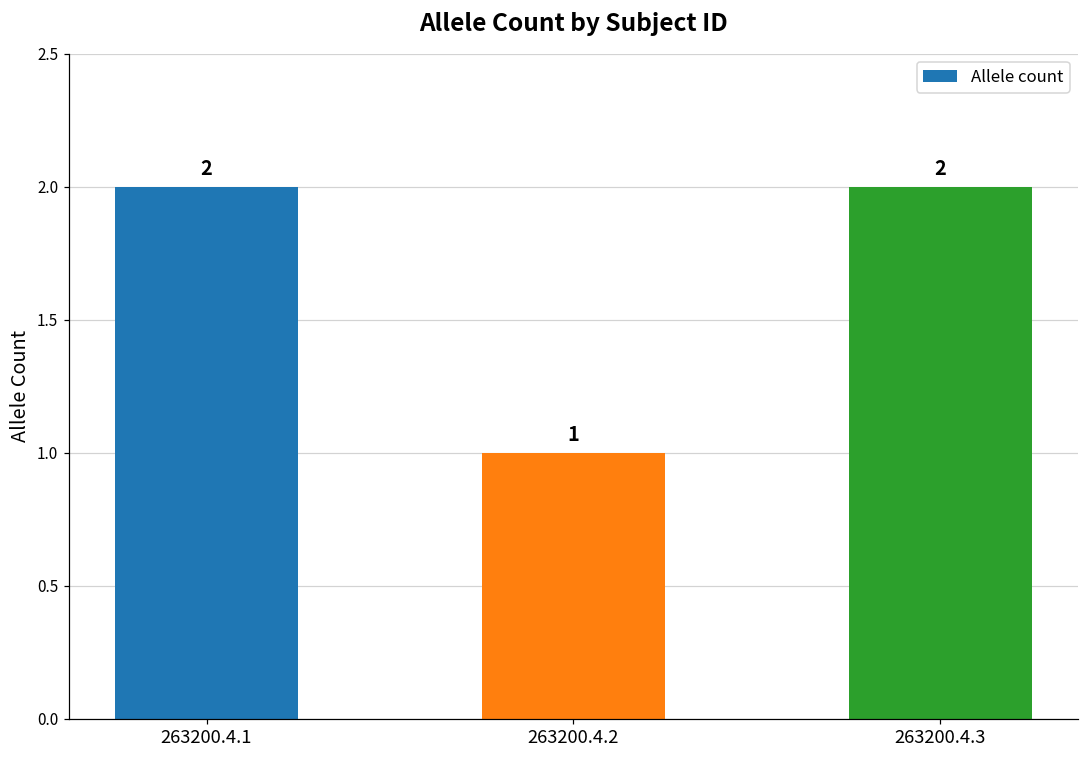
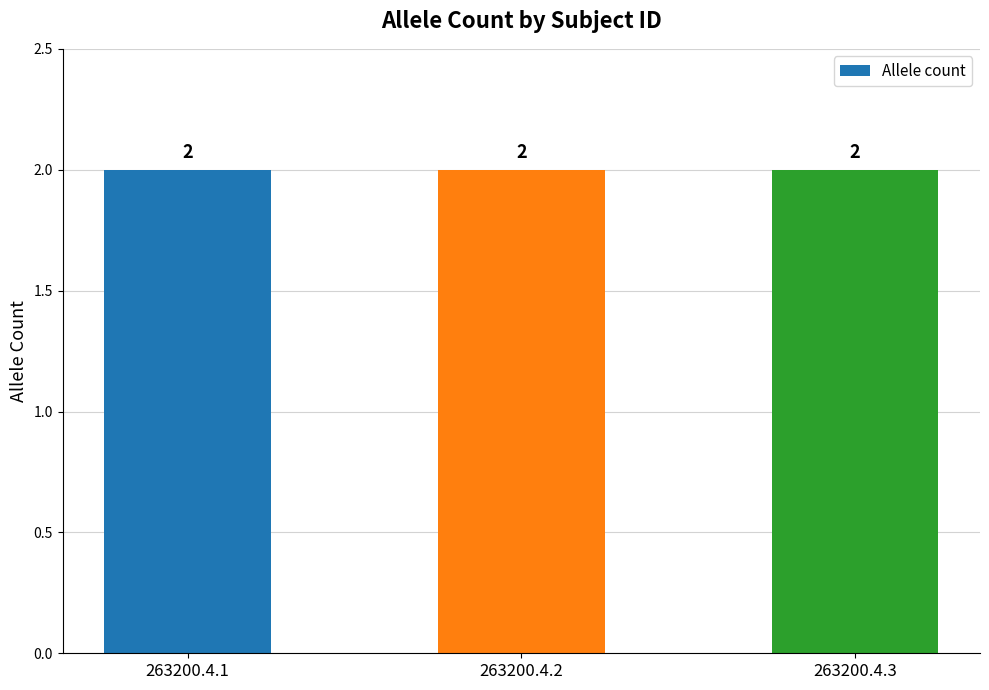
263200.4.2: 1 -> 2
